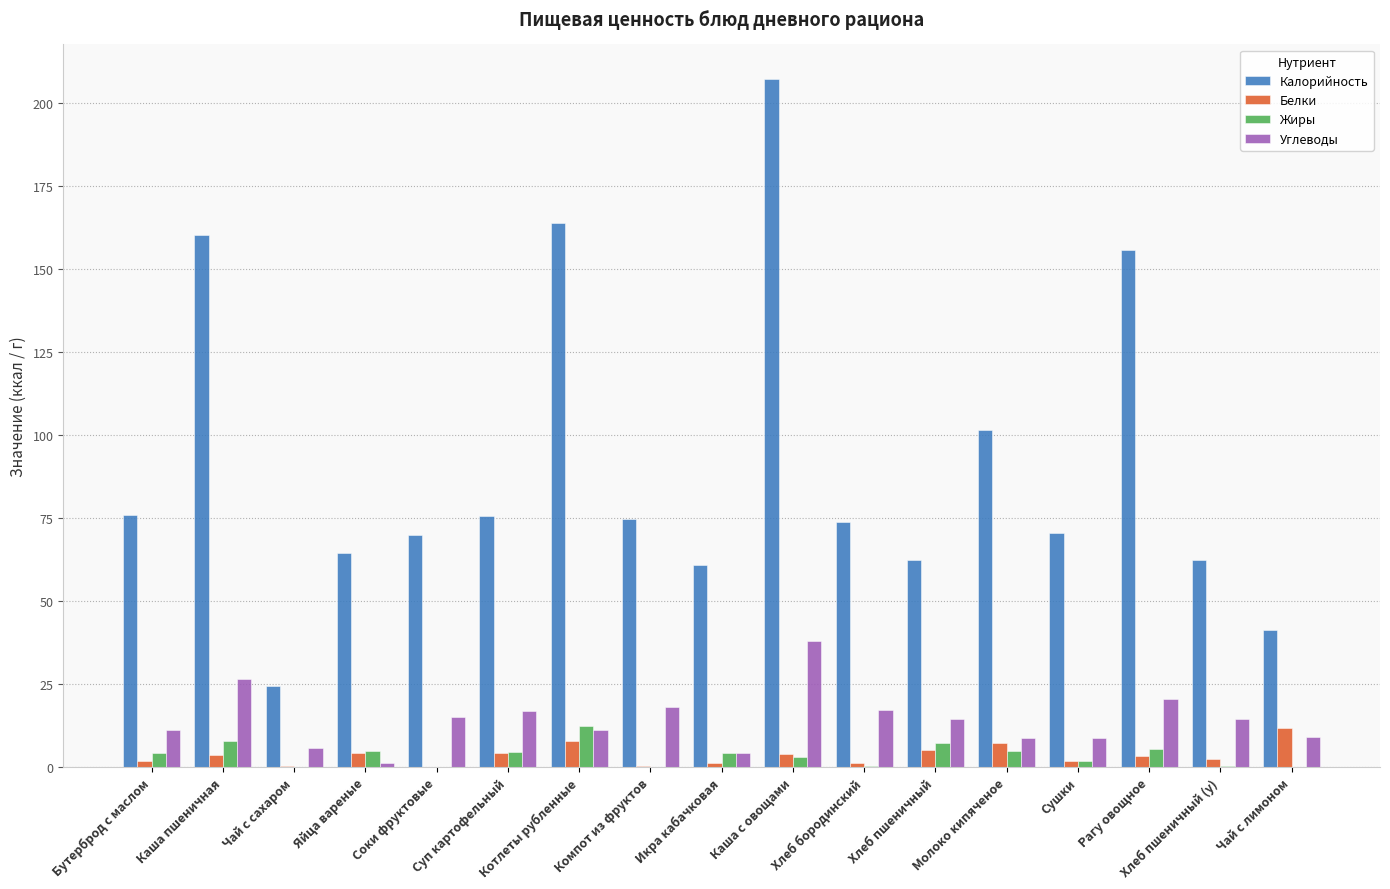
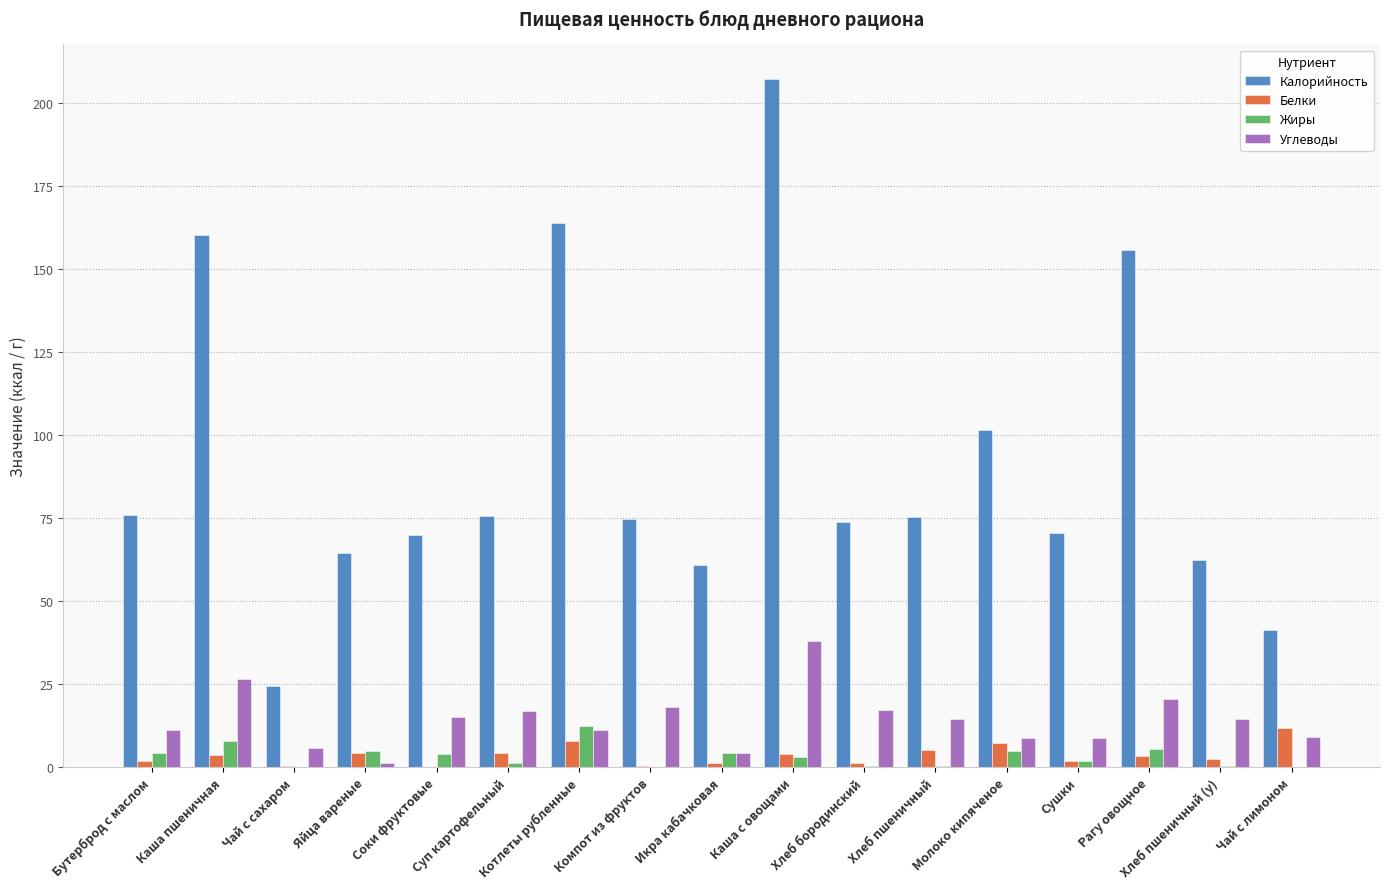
Жиры, Соки фруктовые: 0 -> 4
Жиры, Суп картофельный: 5 -> 1
Калорийность, Хлеб пшеничный: 62 -> 75
Жиры, Хлеб пшеничный: 7 -> 0
